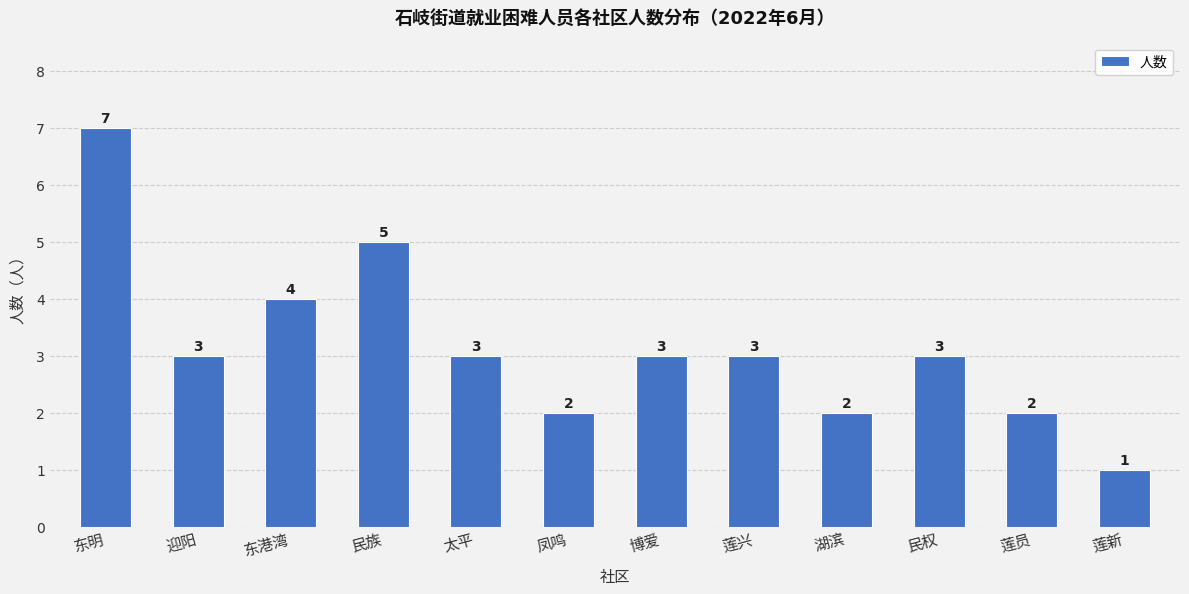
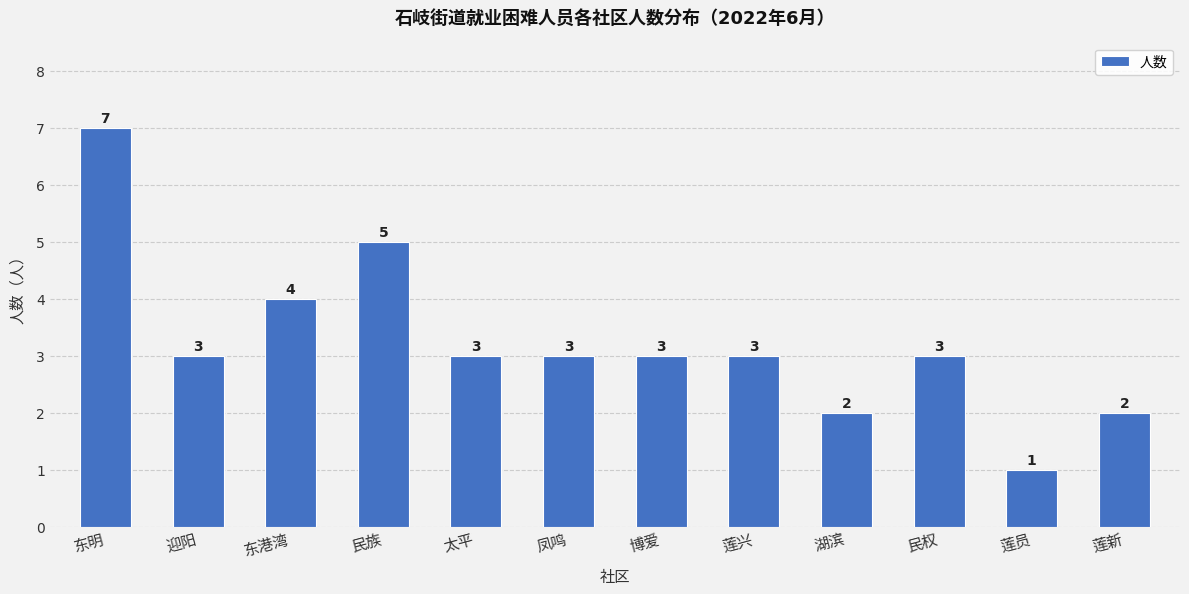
凤鸣: 2 -> 3
莲员: 2 -> 1
莲新: 1 -> 2
